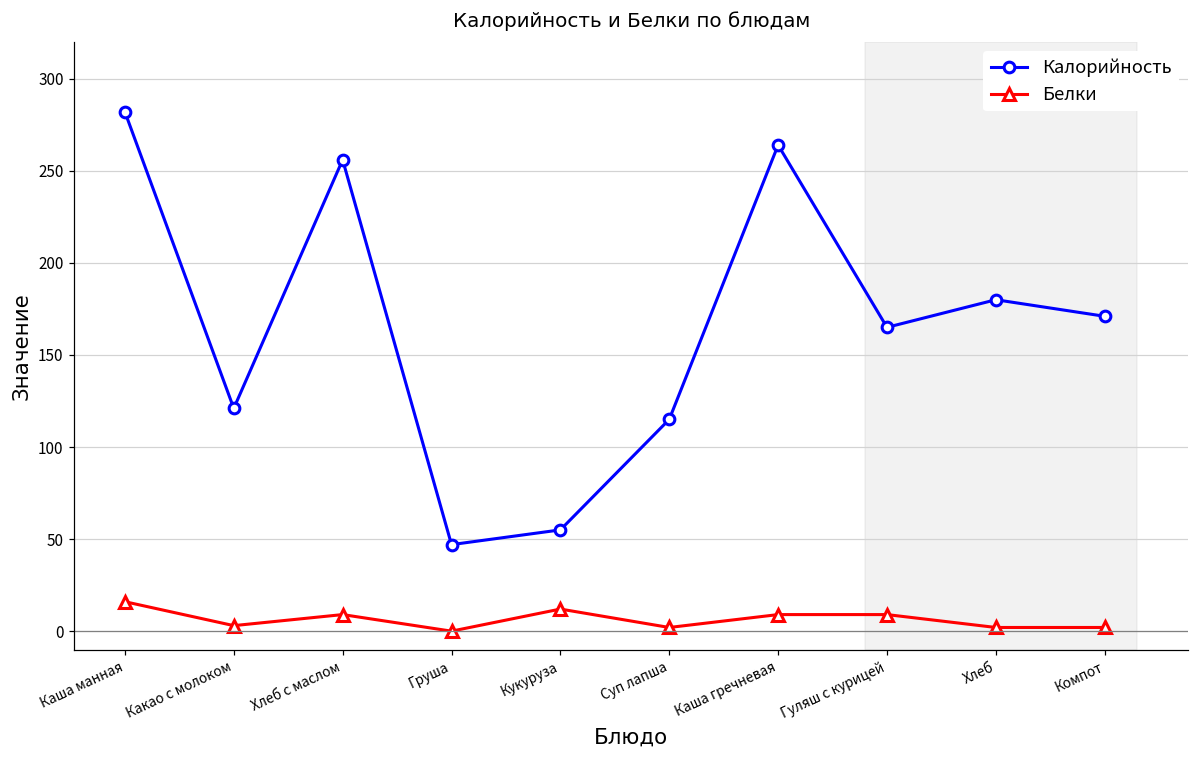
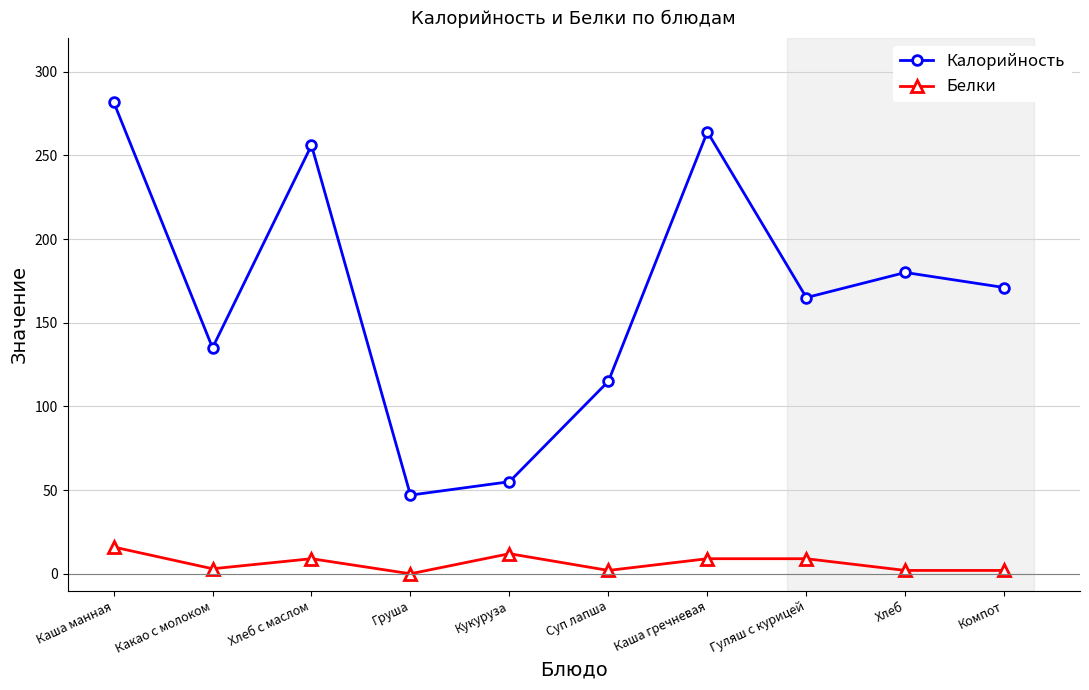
Калорийность, Какао с молоком: 121 -> 135
